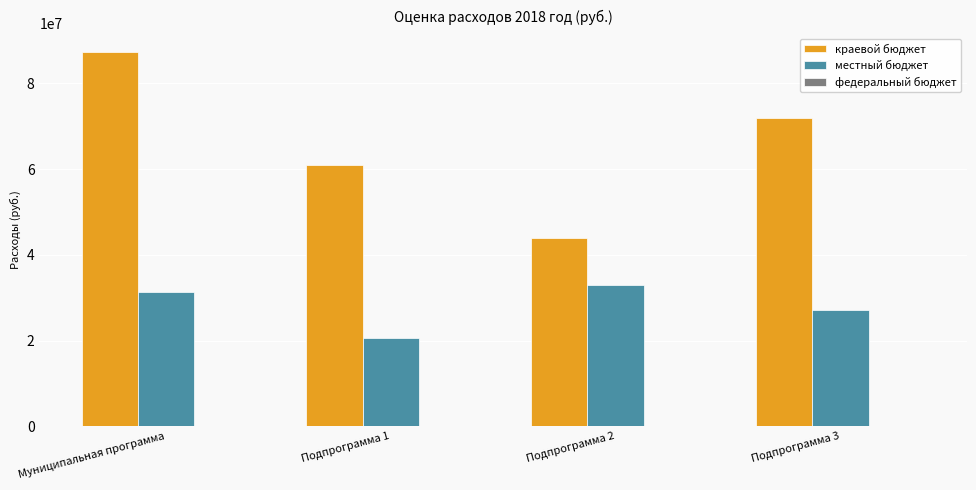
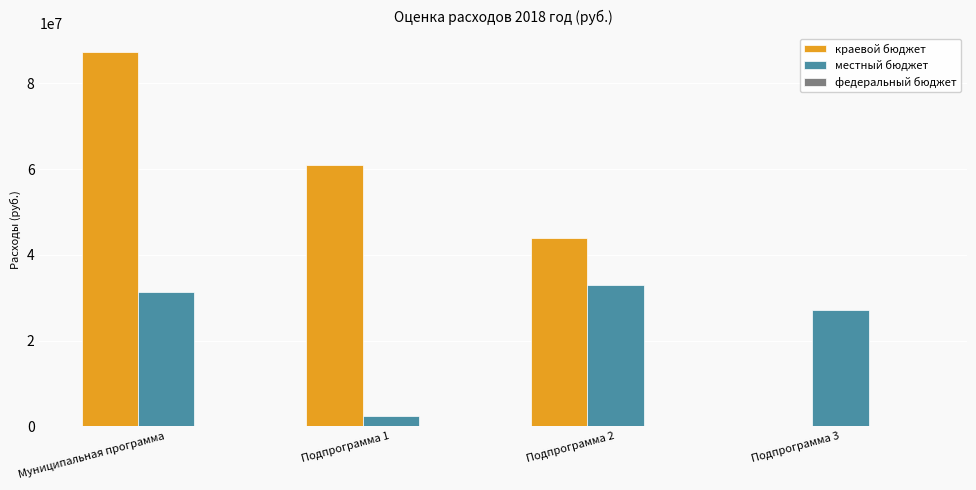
местный бюджет, Подпрограмма 1: 21000000 -> 2000000
краевой бюджет, Подпрограмма 3: 72000000 -> 0
